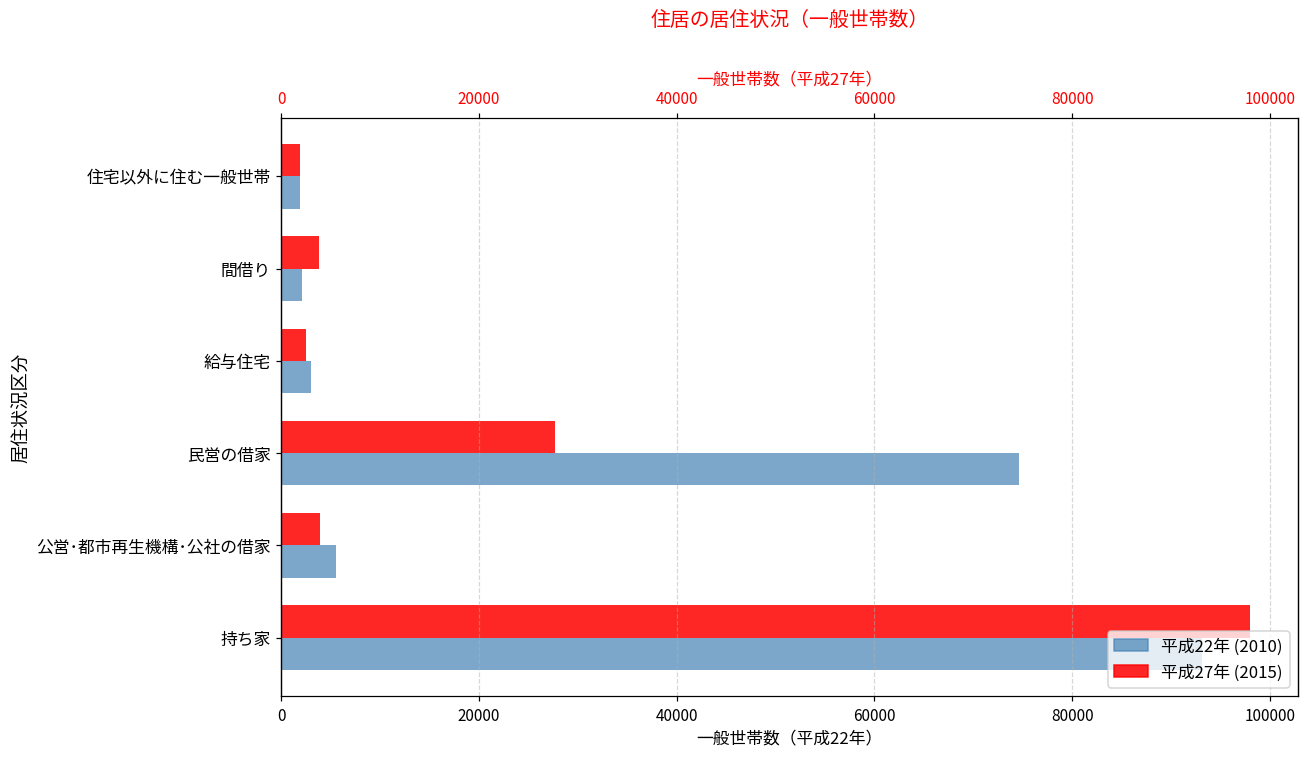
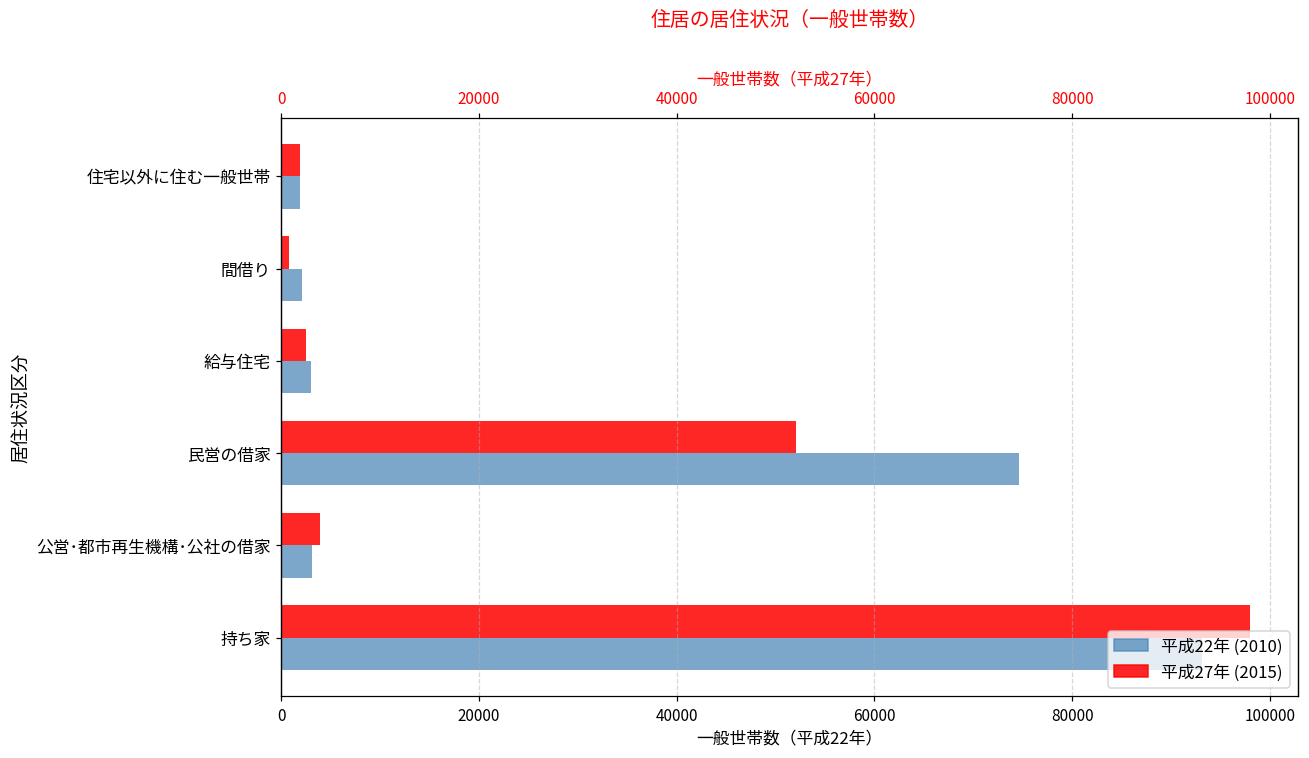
平成27年 (2015), 間借り: 4000 -> 1000
平成27年 (2015), 民営の借家: 28000 -> 52000
平成22年 (2010), 公営･都市再生機構･公社の借家: 6000 -> 3000
